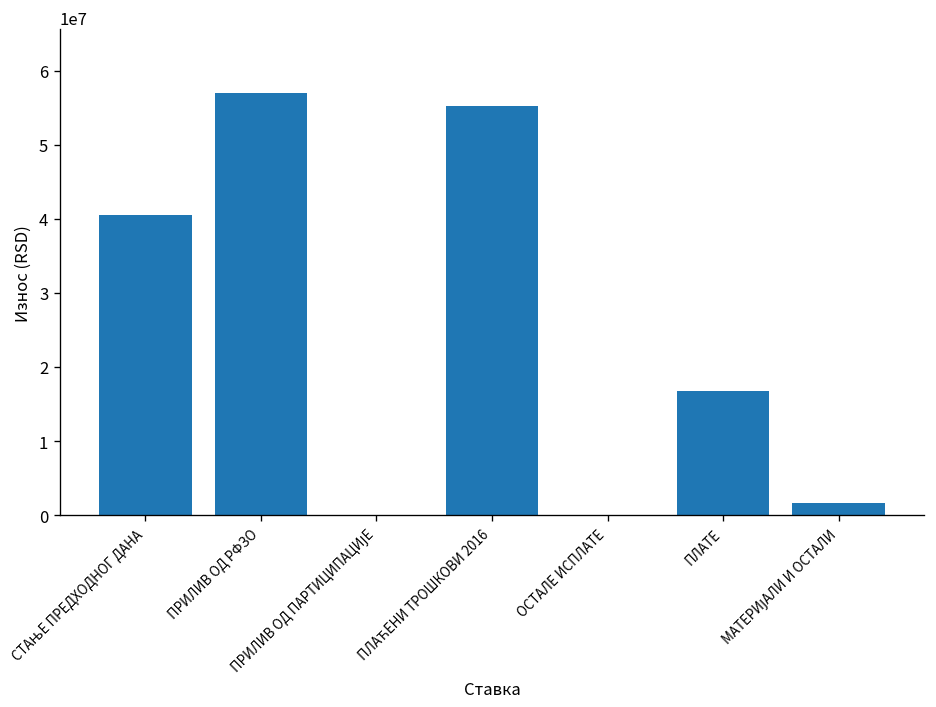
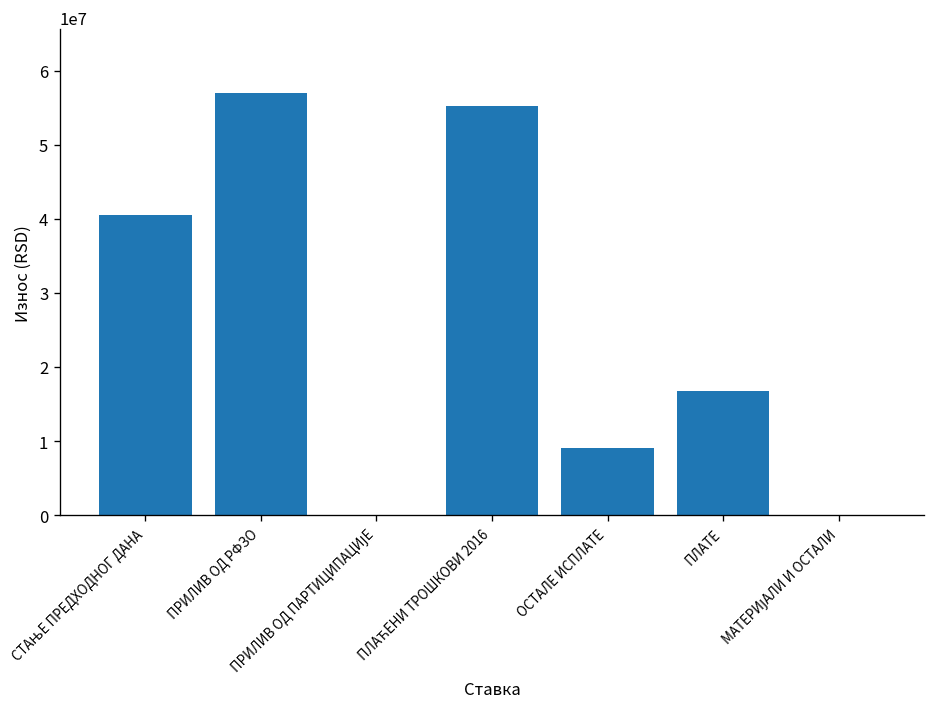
ОСТАЛЕ ИСПЛАТЕ: 0 -> 9000000
МАТЕРИЈАЛИ И ОСТАЛИ: 2000000 -> 0
